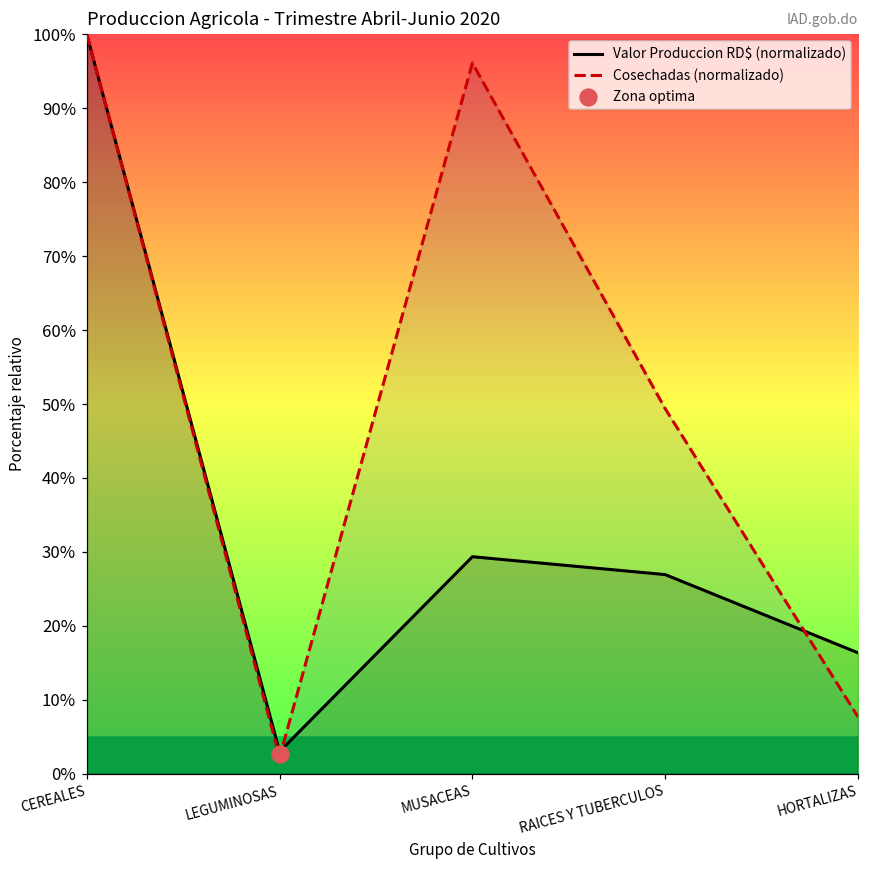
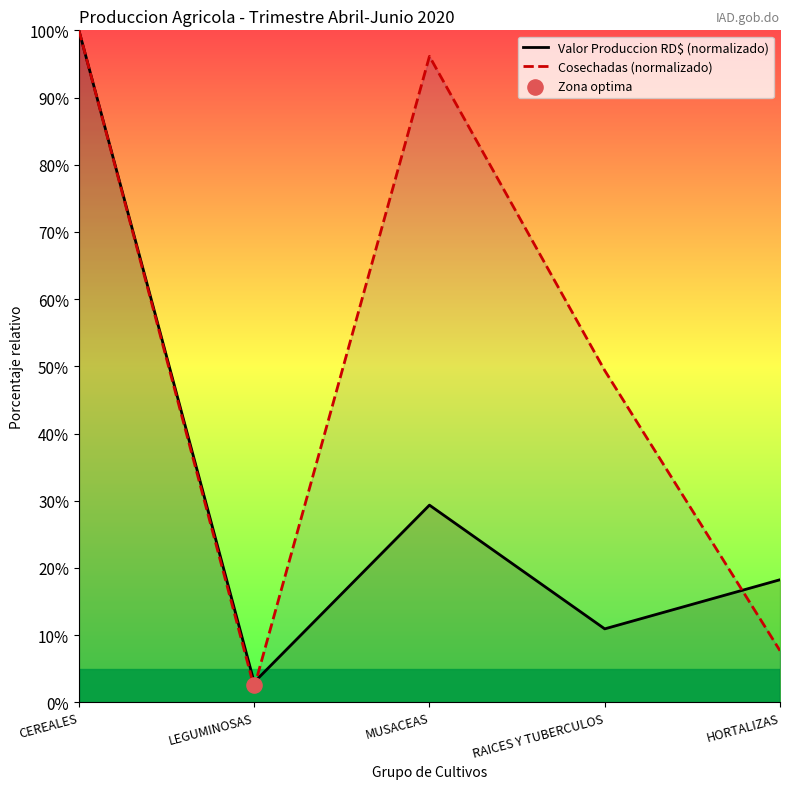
Valor Produccion RD$ (normalizado), RAICES Y TUBERCULOS: 27% -> 11%
Valor Produccion RD$ (normalizado), HORTALIZAS: 16% -> 18%
